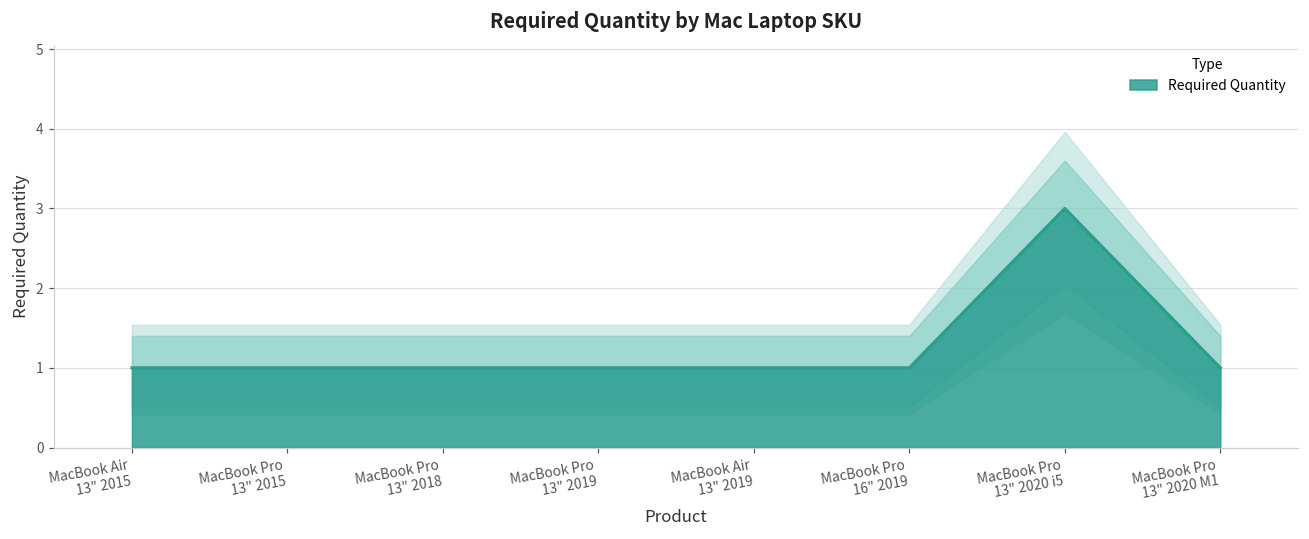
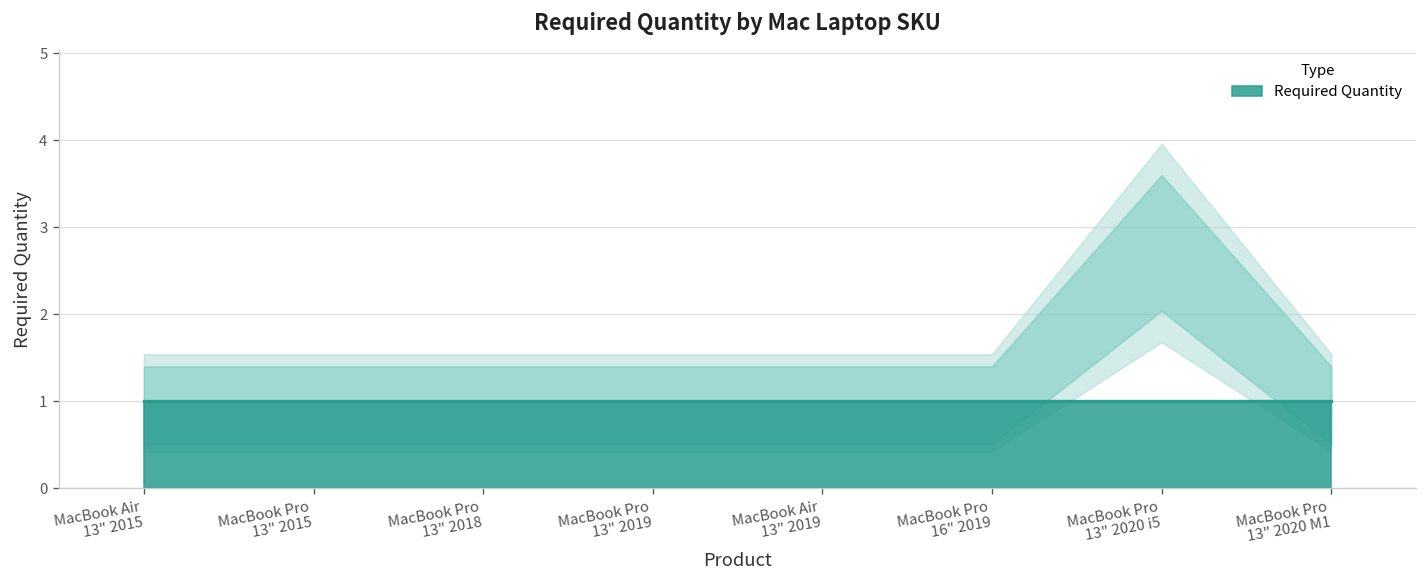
Required Quantity, MacBook Pro 13" 2020 i5: 3 -> 1
